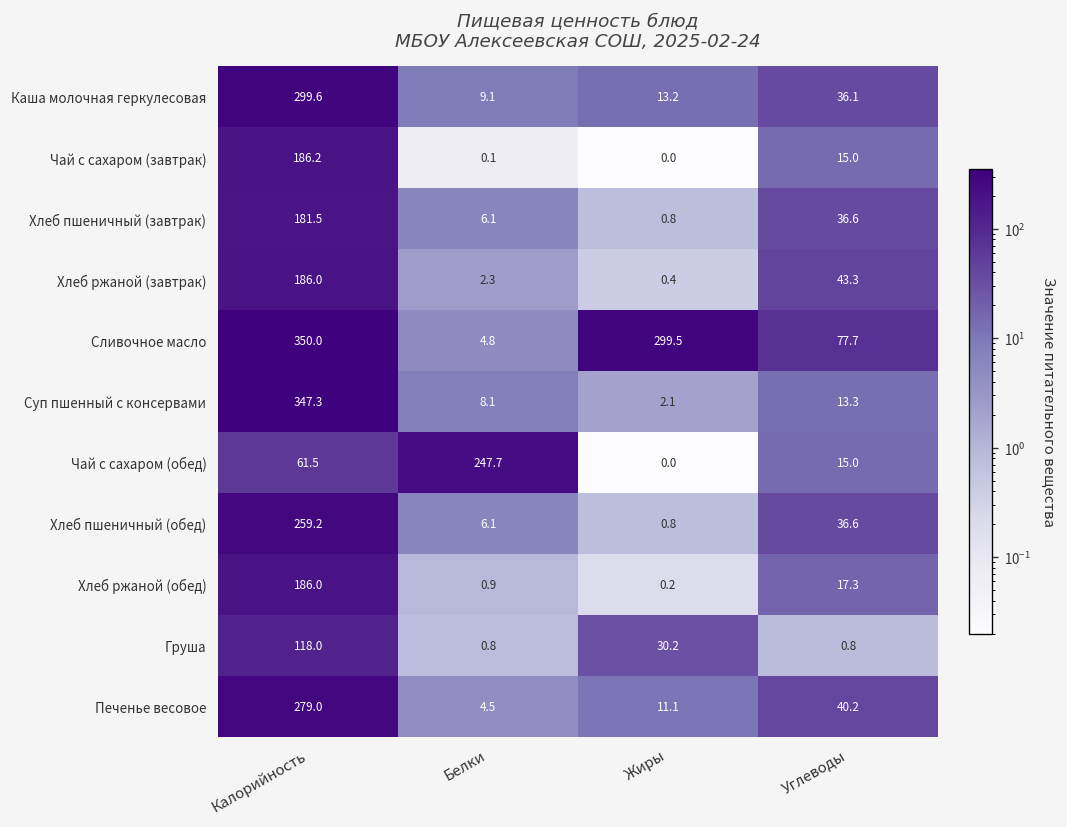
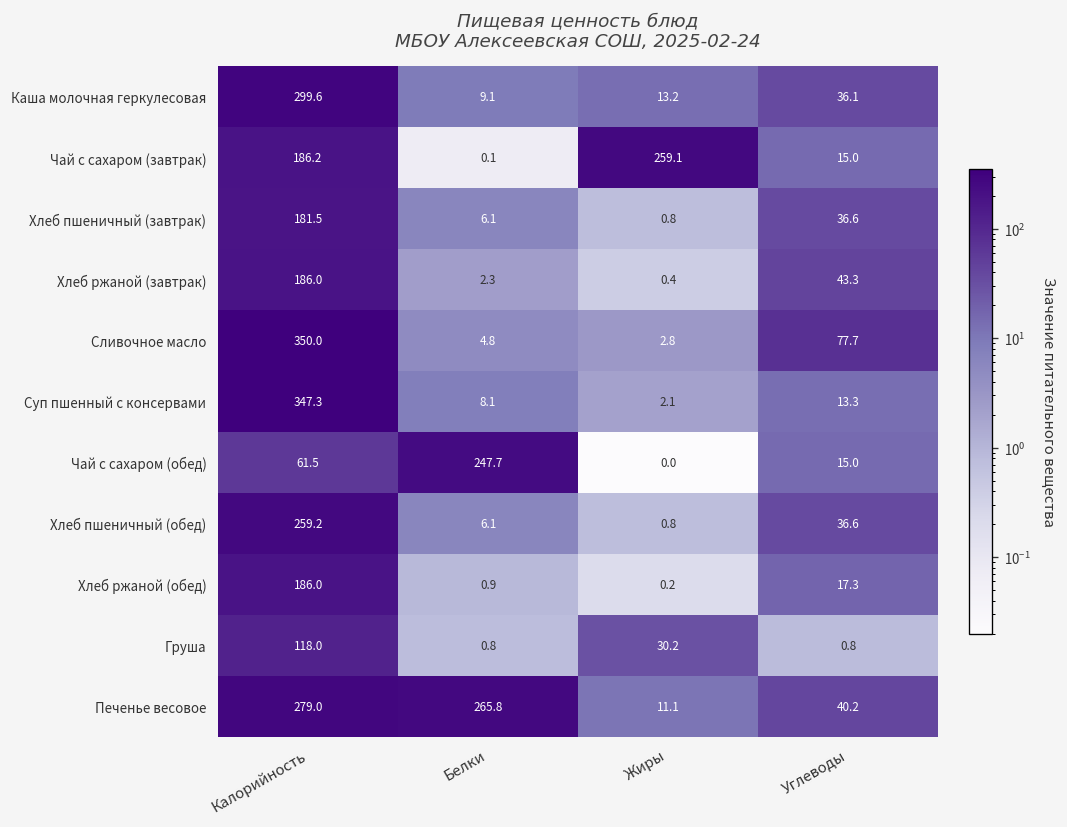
Чай с сахаром (завтрак), Жиры: 0.0 -> 259.1
Сливочное масло, Жиры: 299.5 -> 2.8
Печенье весовое, Белки: 4.5 -> 265.8
